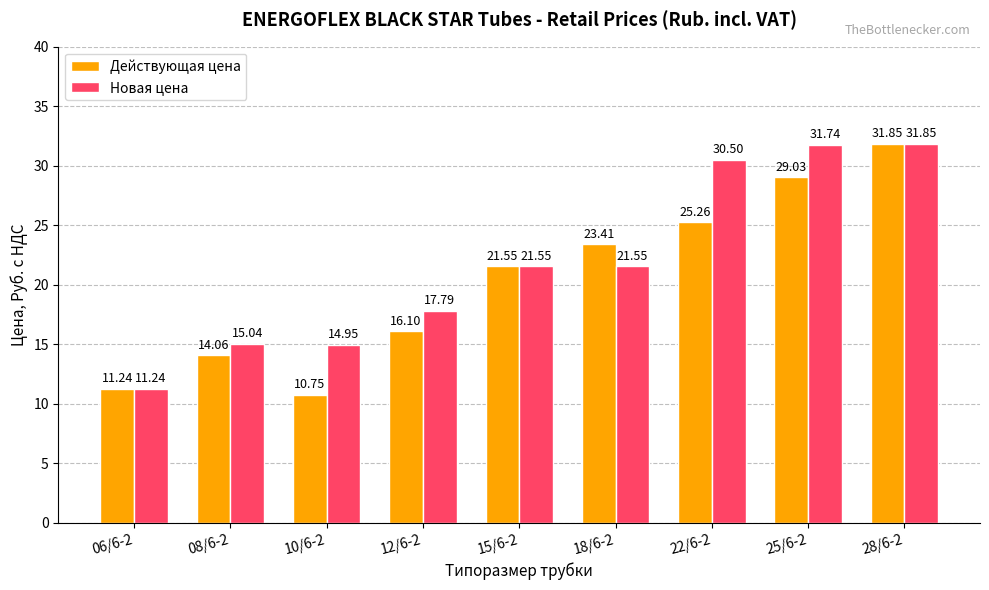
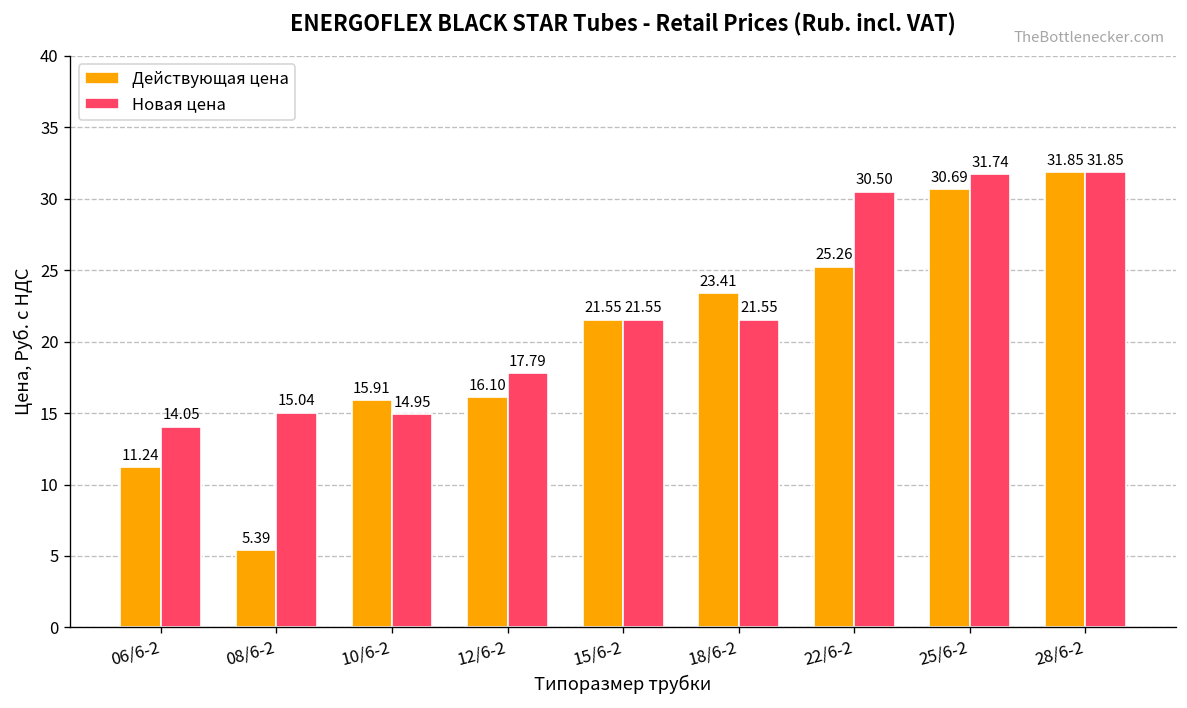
Новая цена, 06/6-2: 11.24 -> 14.05
Действующая цена, 08/6-2: 14.06 -> 5.39
Действующая цена, 10/6-2: 10.75 -> 15.91
Действующая цена, 25/6-2: 29.03 -> 30.69
